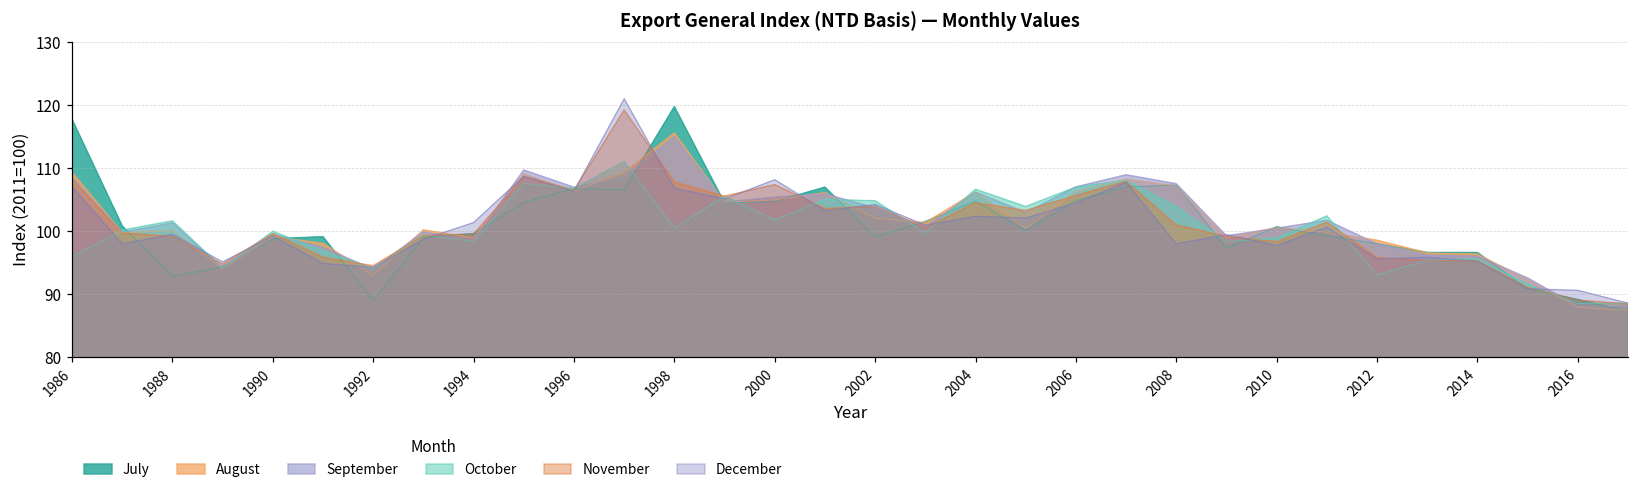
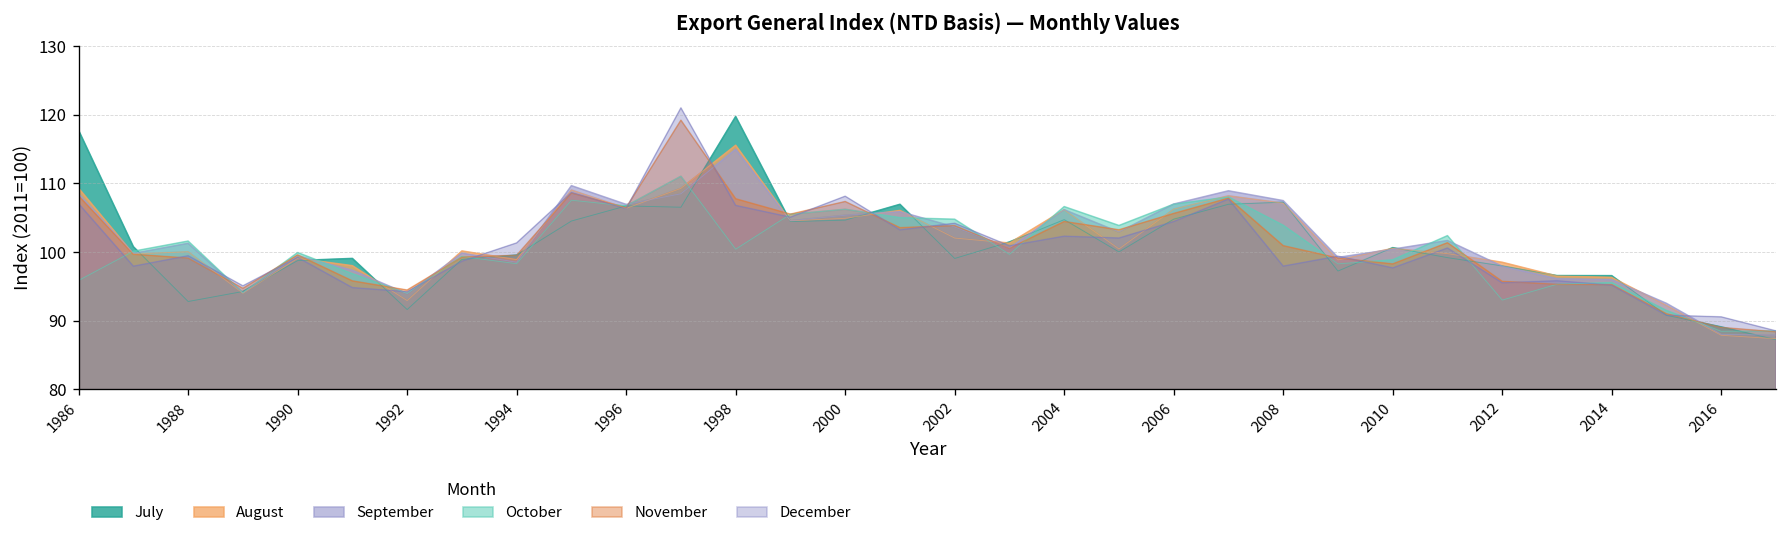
July, 1992: 89 -> 92
October, 2000: 102 -> 106
